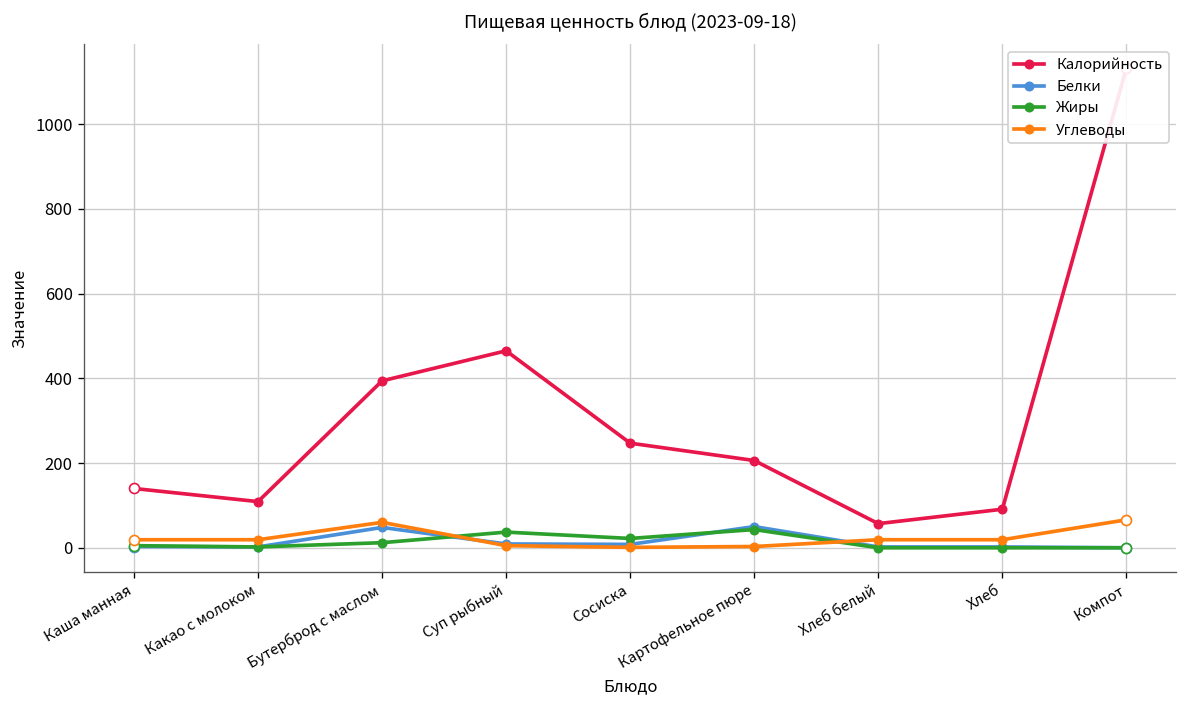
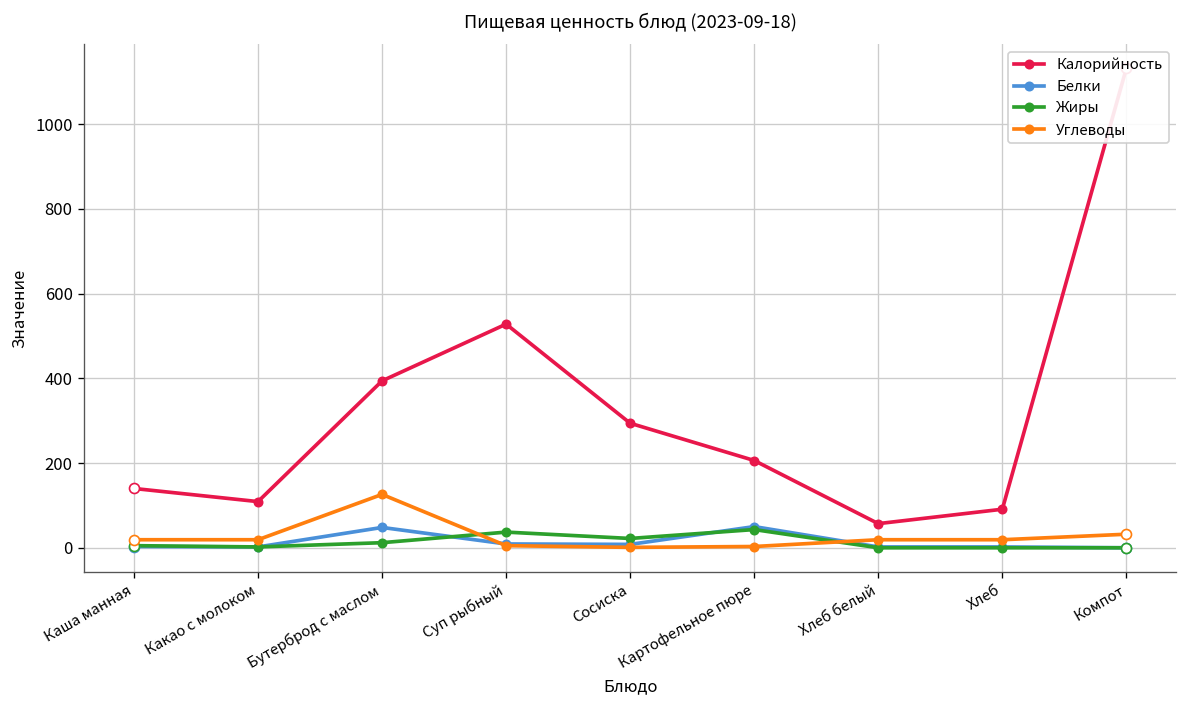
Углеводы, Бутерброд с маслом: 60 -> 130
Калорийность, Суп рыбный: 470 -> 530
Калорийность, Сосиска: 250 -> 290
Углеводы, Компот: 70 -> 30
